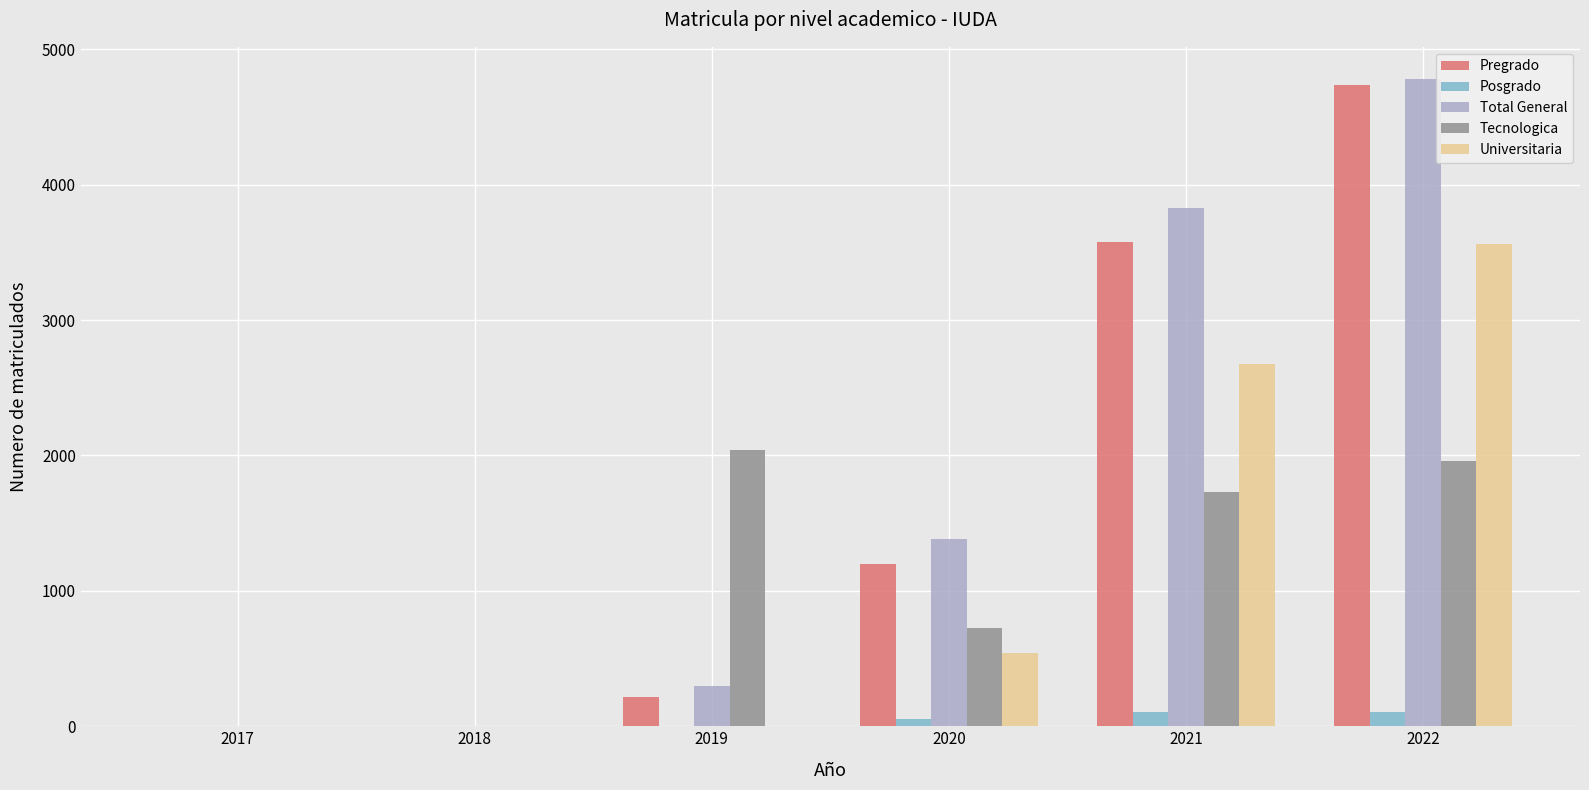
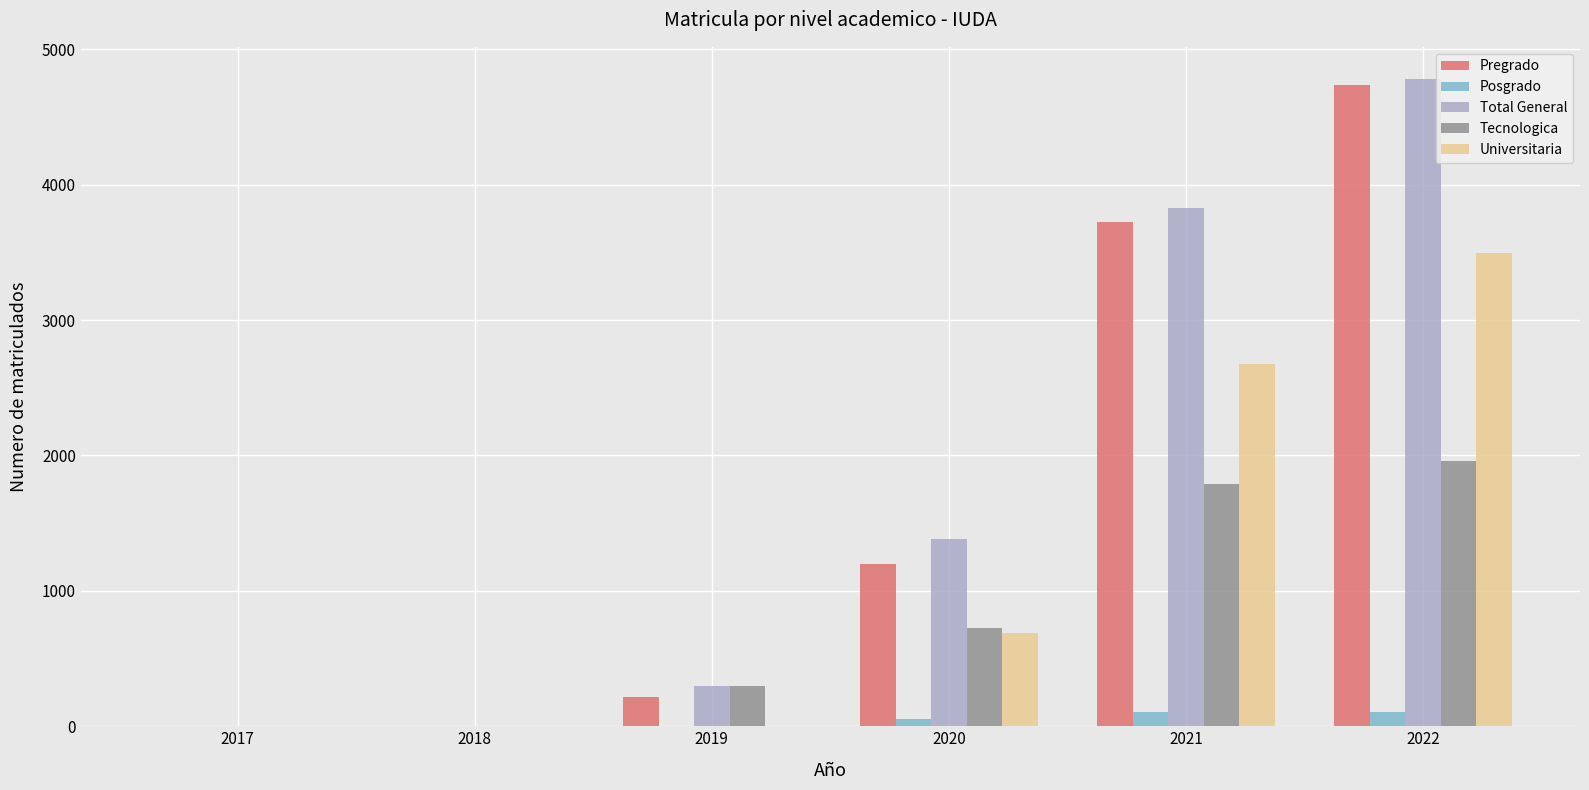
Tecnologica, 2019: 2040 -> 300
Universitaria, 2020: 540 -> 690
Pregrado, 2021: 3570 -> 3720
Tecnologica, 2021: 1730 -> 1790
Universitaria, 2022: 3560 -> 3490
